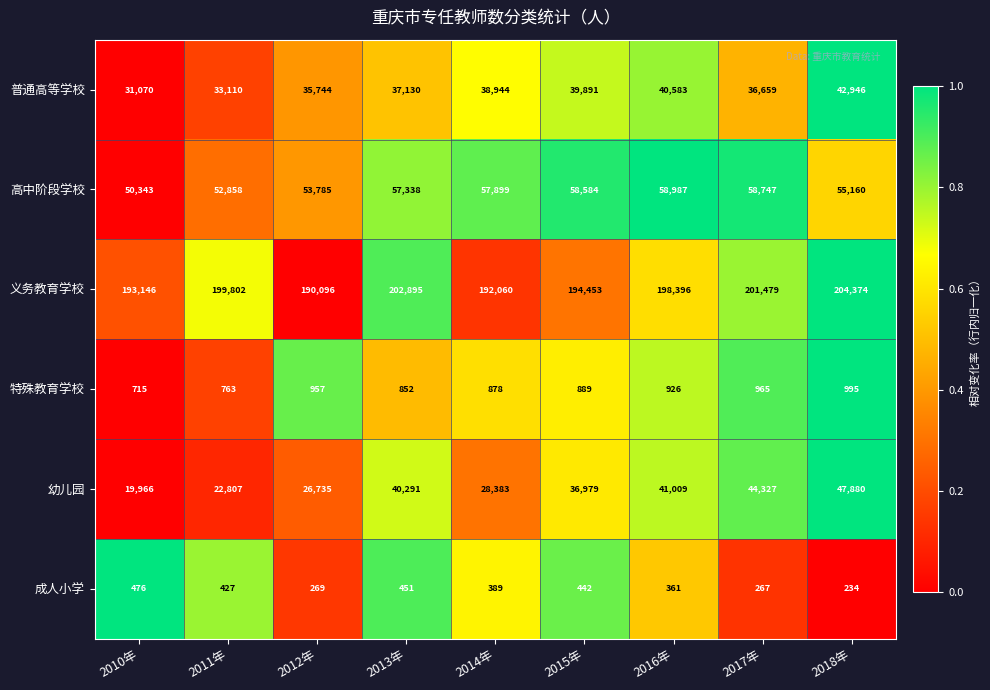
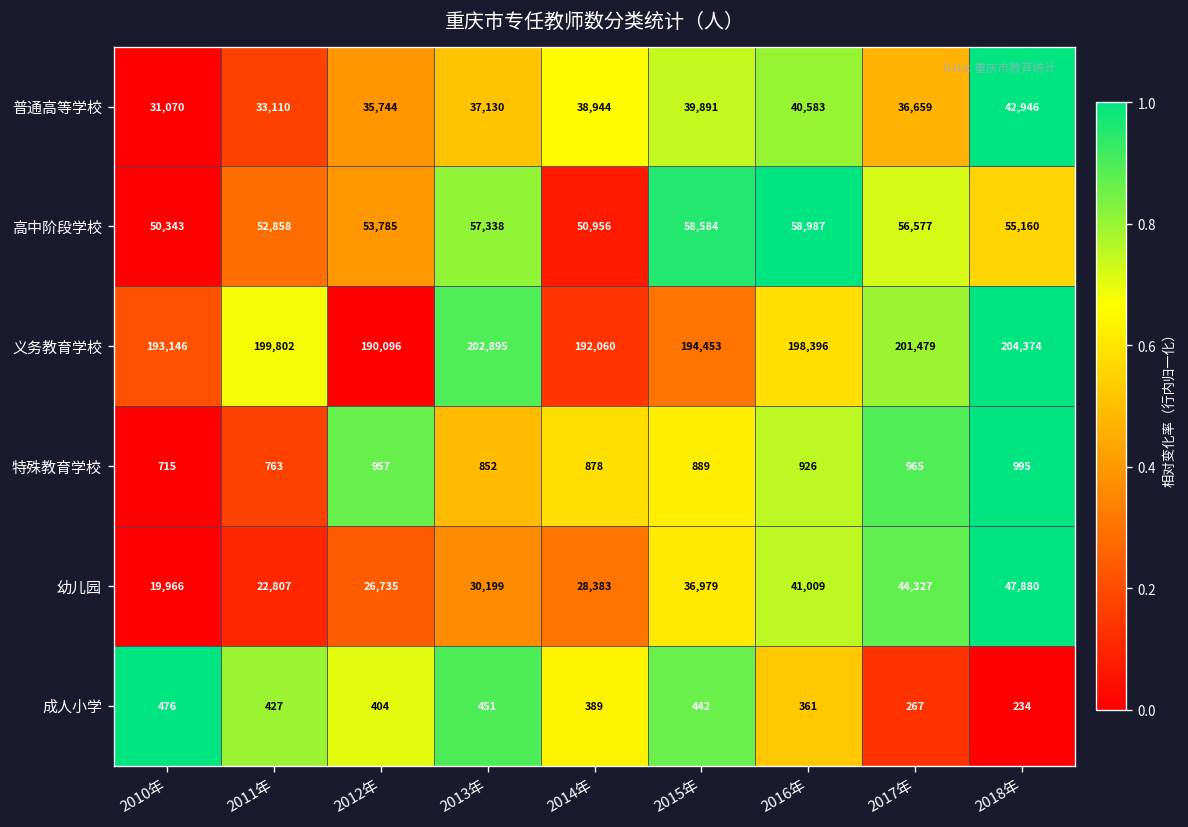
高中阶段学校, 2014年: 57,899 -> 50,956
高中阶段学校, 2017年: 58,747 -> 56,577
幼儿园, 2013年: 40,291 -> 30,199
成人小学, 2012年: 269 -> 404
